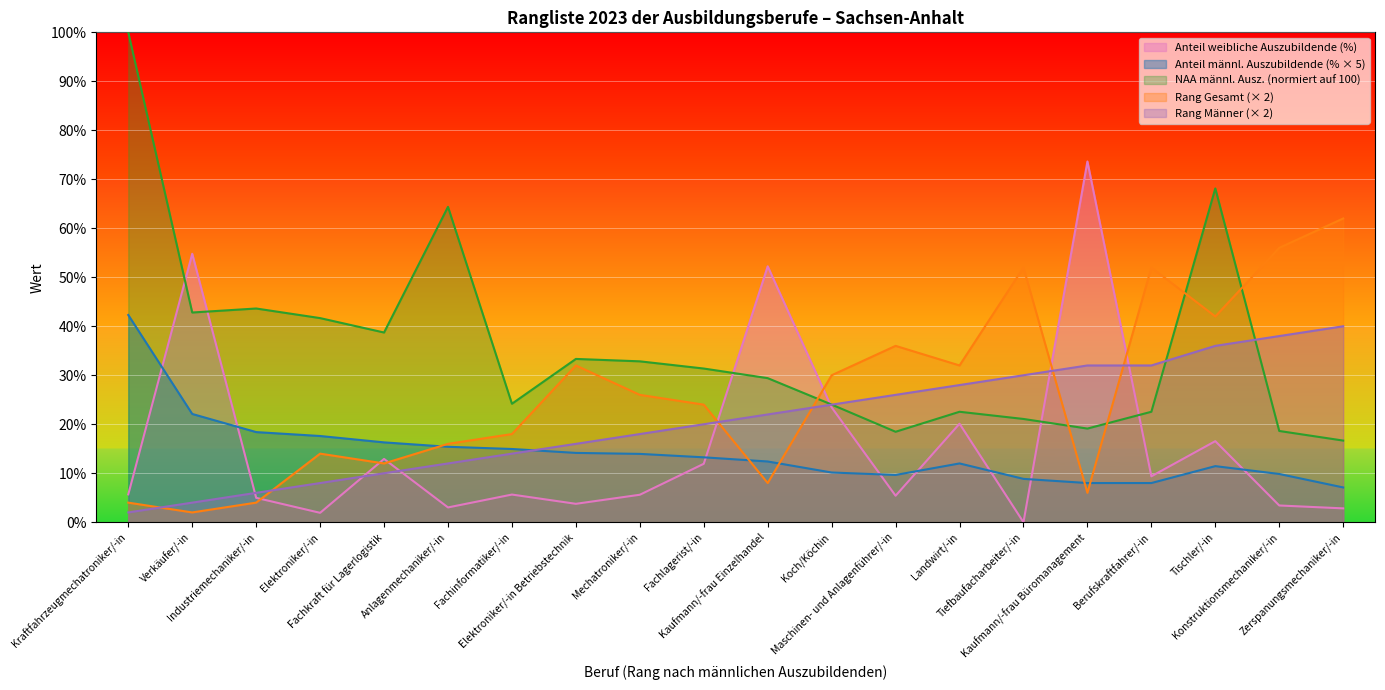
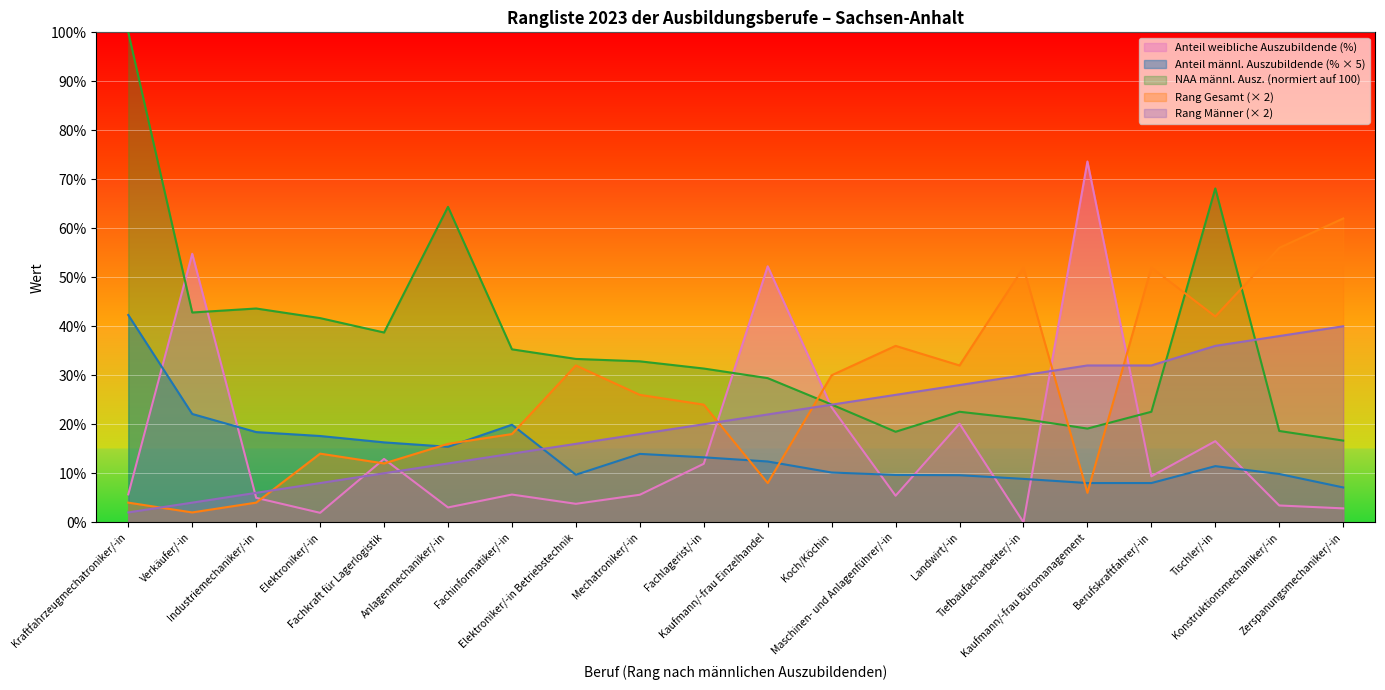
Anteil männl. Auszubildende (% × 5), Fachinformatiker/-in: 15% -> 20%
NAA männl. Ausz. (normiert auf 100), Fachinformatiker/-in: 24% -> 35%
Anteil männl. Auszubildende (% × 5), Elektroniker/-in Betriebstechnik: 14% -> 10%
Anteil männl. Auszubildende (% × 5), Landwirt/-in: 12% -> 10%
